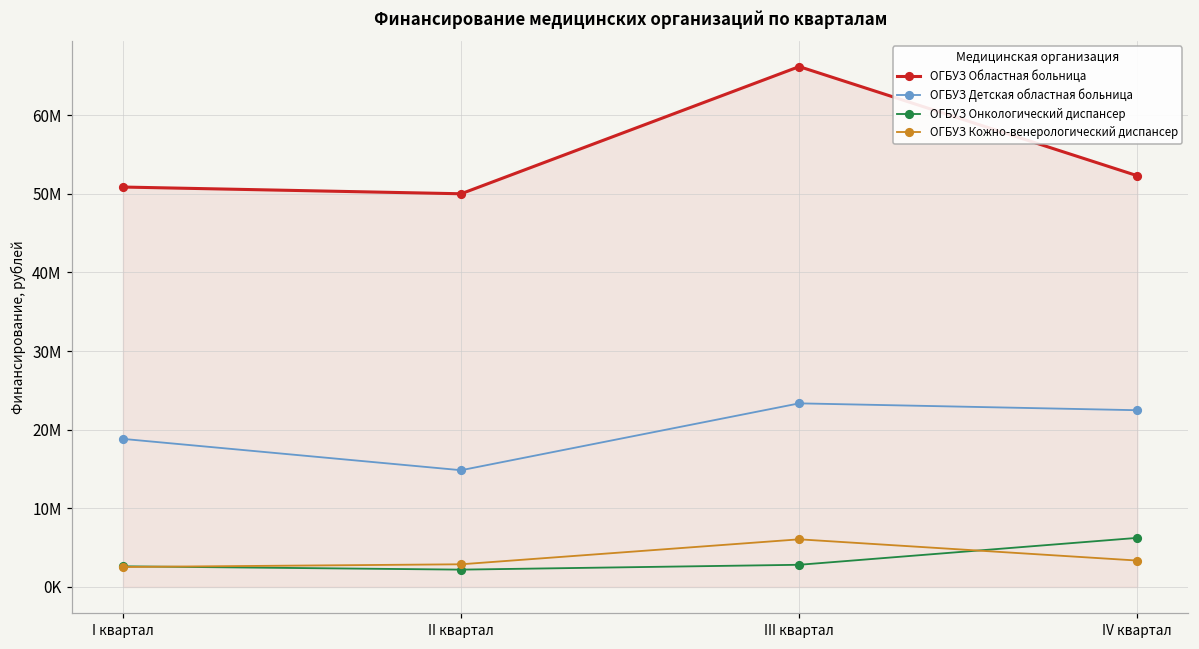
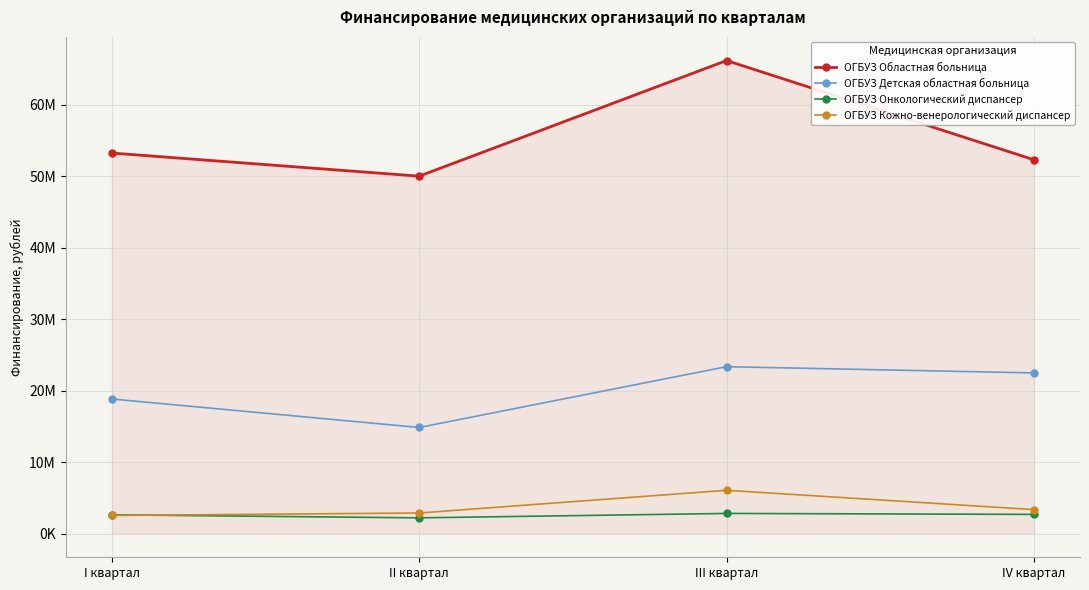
ОГБУЗ Областная больница, I квартал: 51000000 -> 53000000
ОГБУЗ Онкологический диспансер, IV квартал: 6000000 -> 3000000
